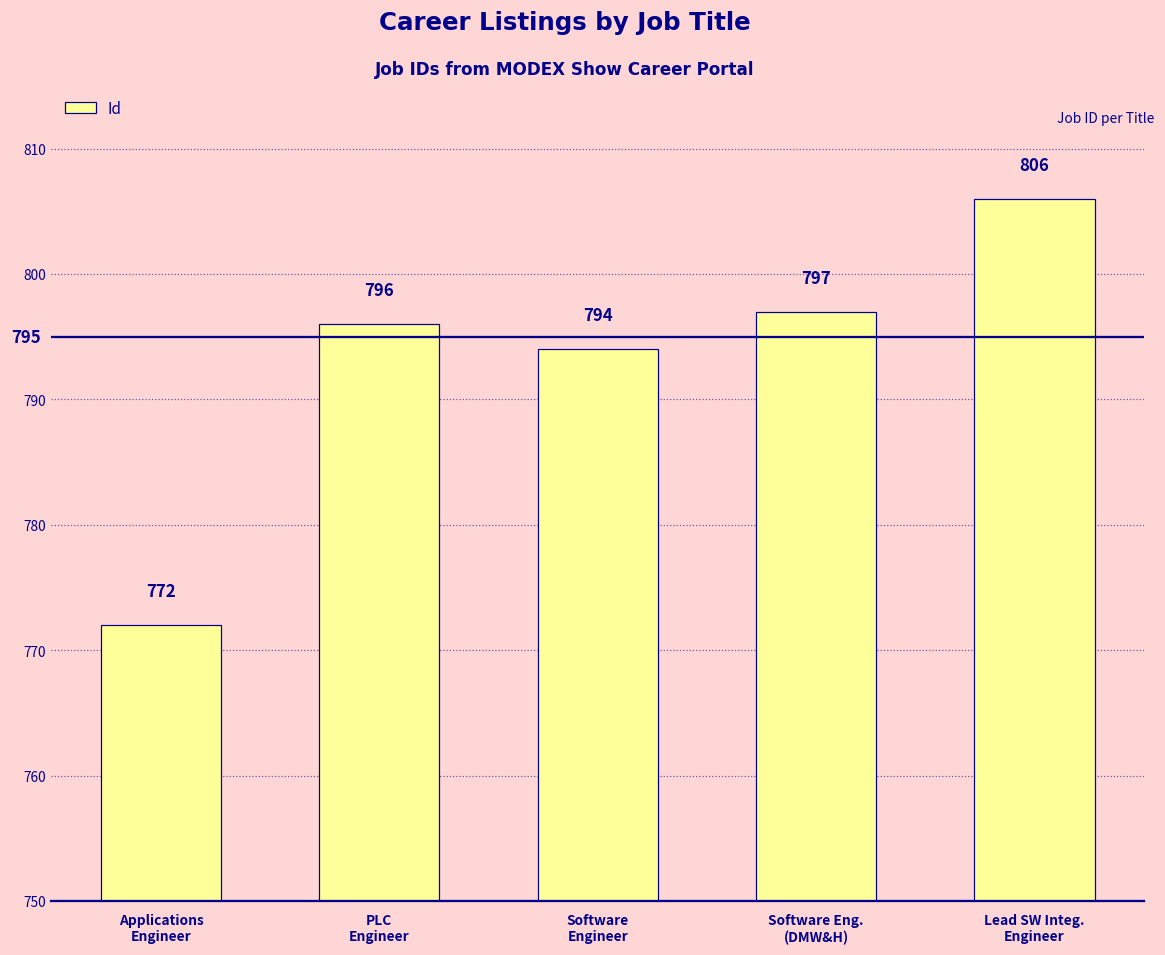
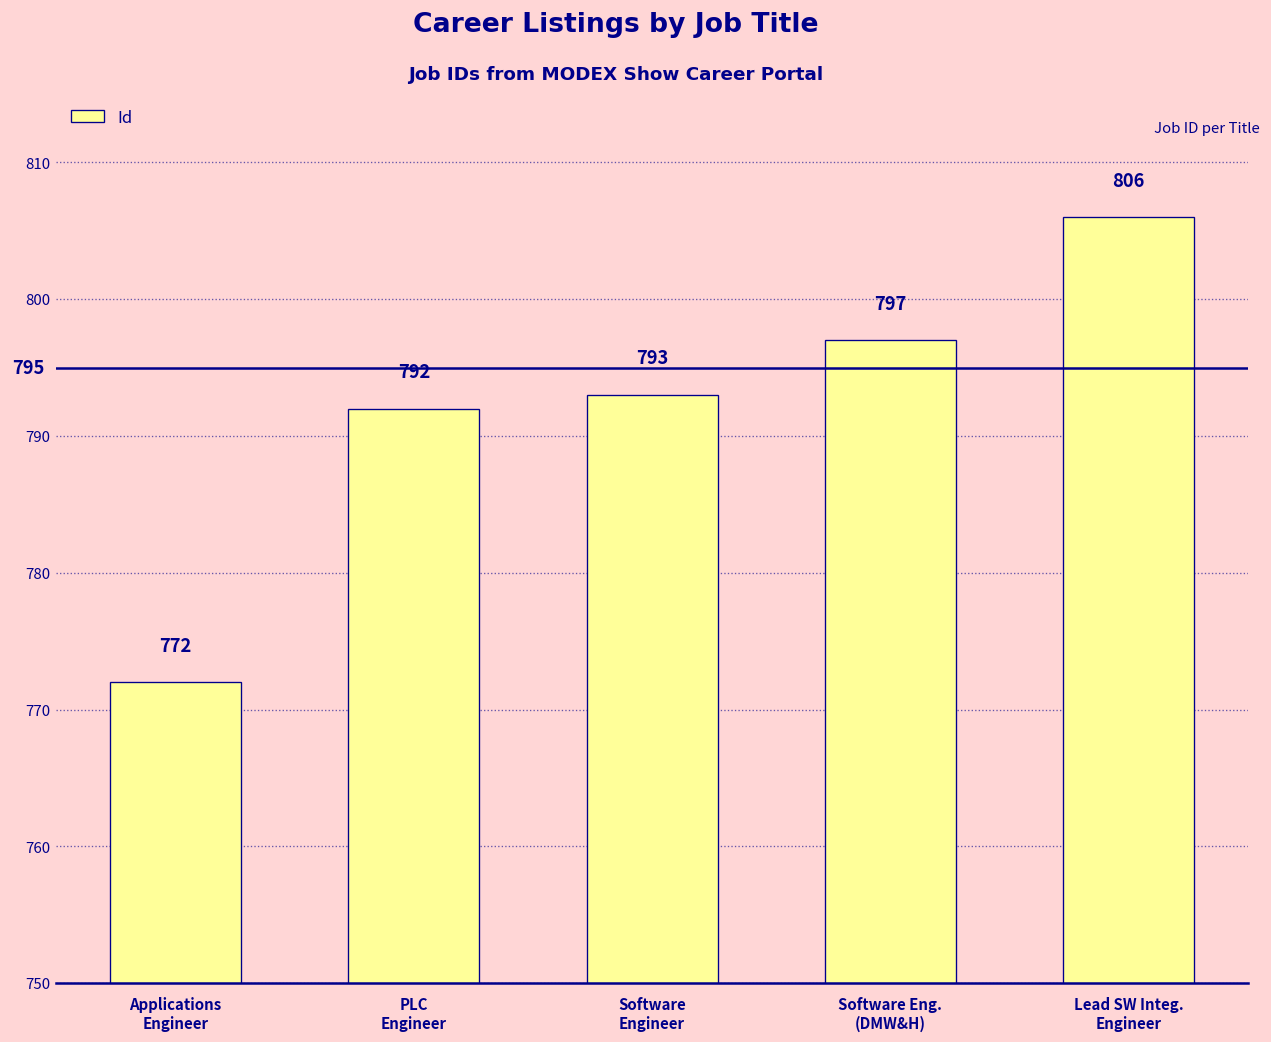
PLC Engineer: 796 -> 792
Software Engineer: 794 -> 793
